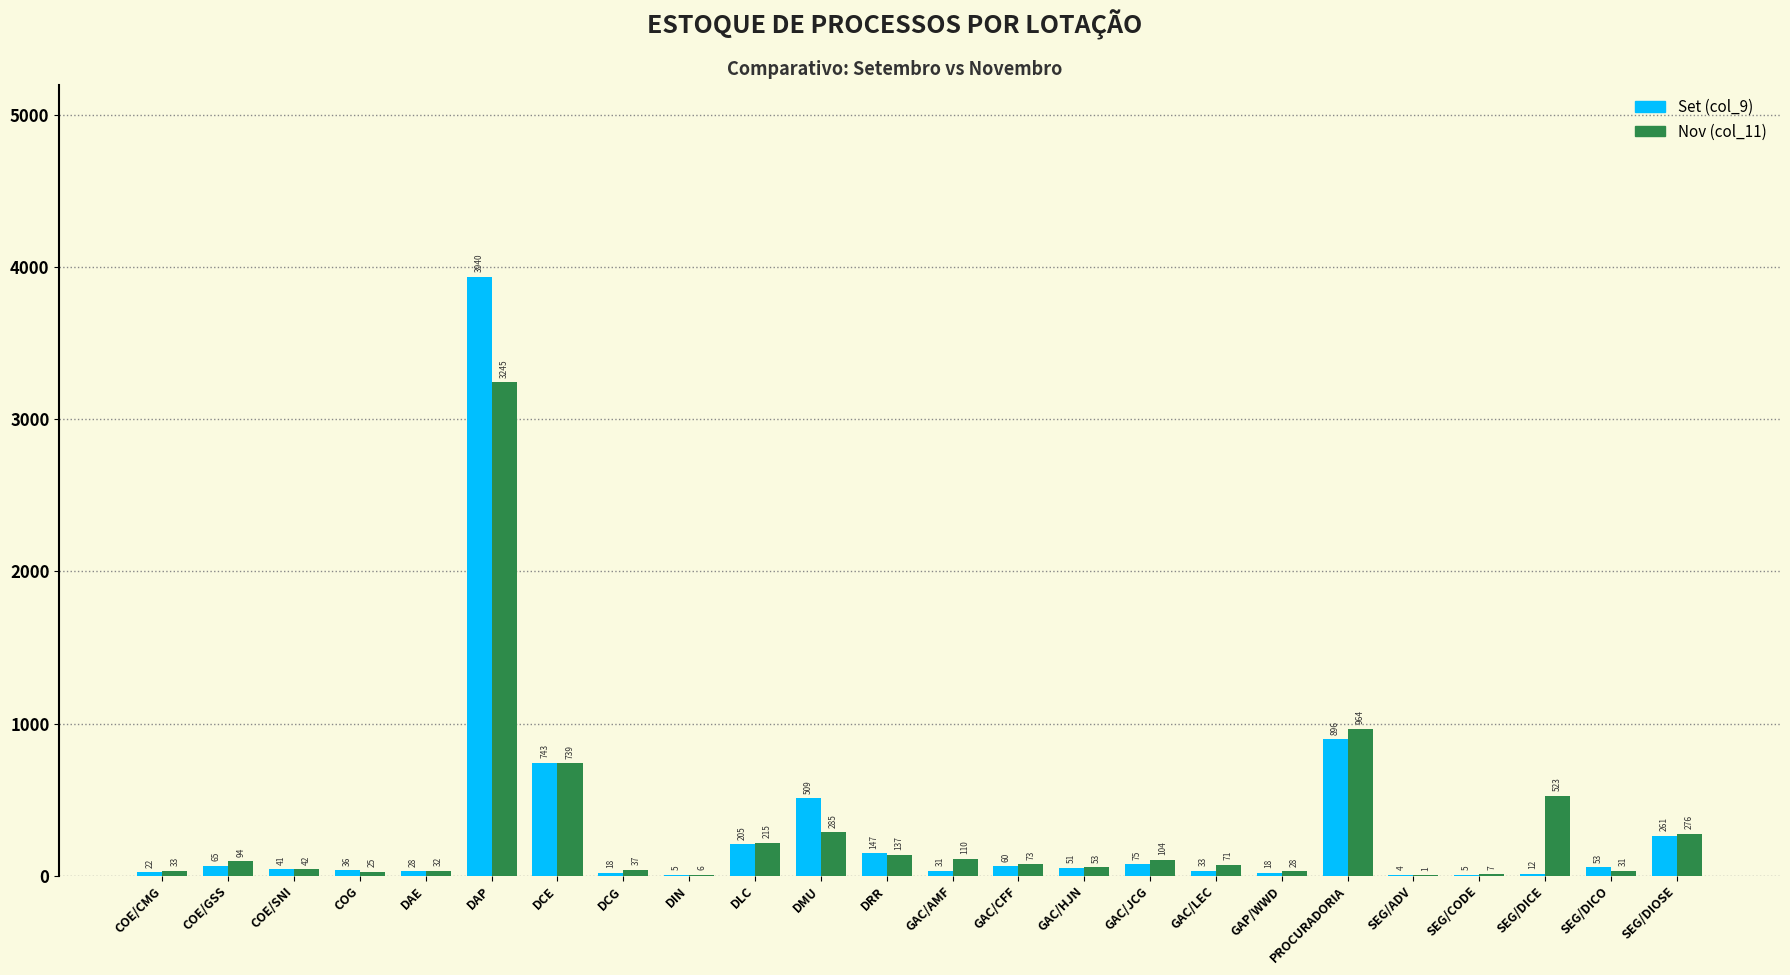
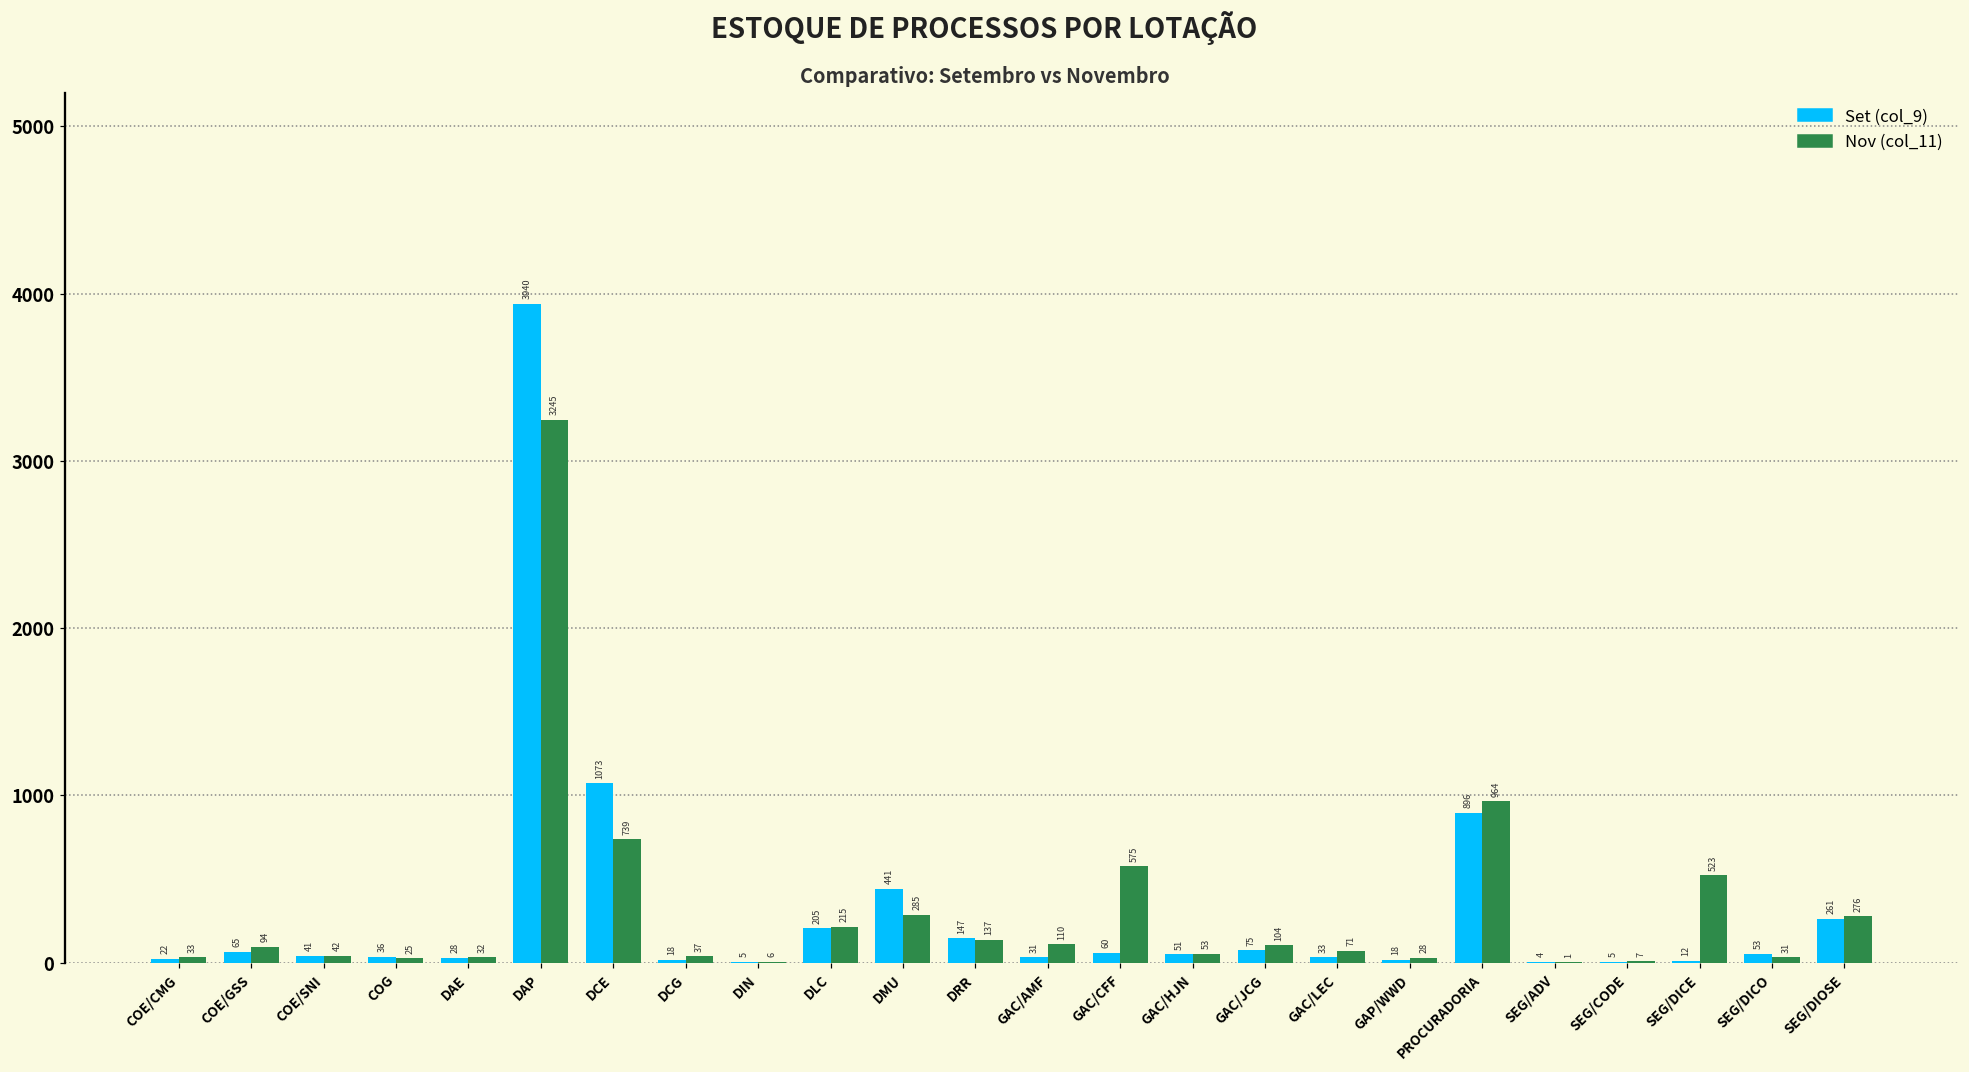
Set (col_9), DCE: 743 -> 1073
Set (col_9), DMU: 509 -> 441
Nov (col_11), GAC/CFF: 73 -> 575
